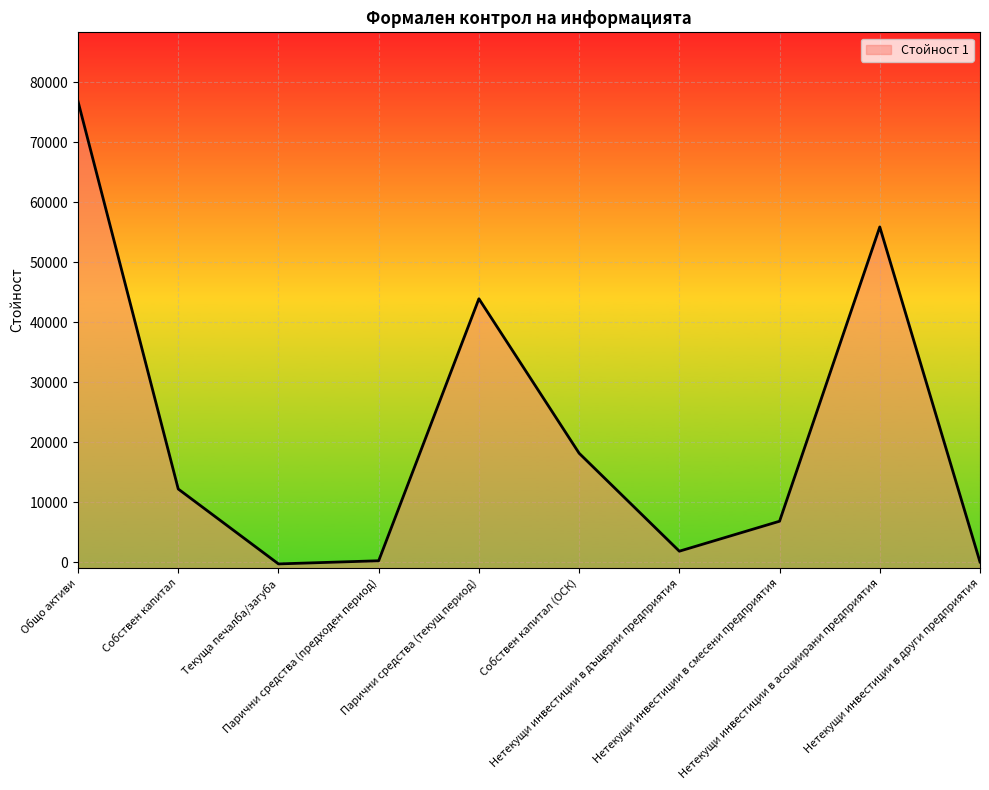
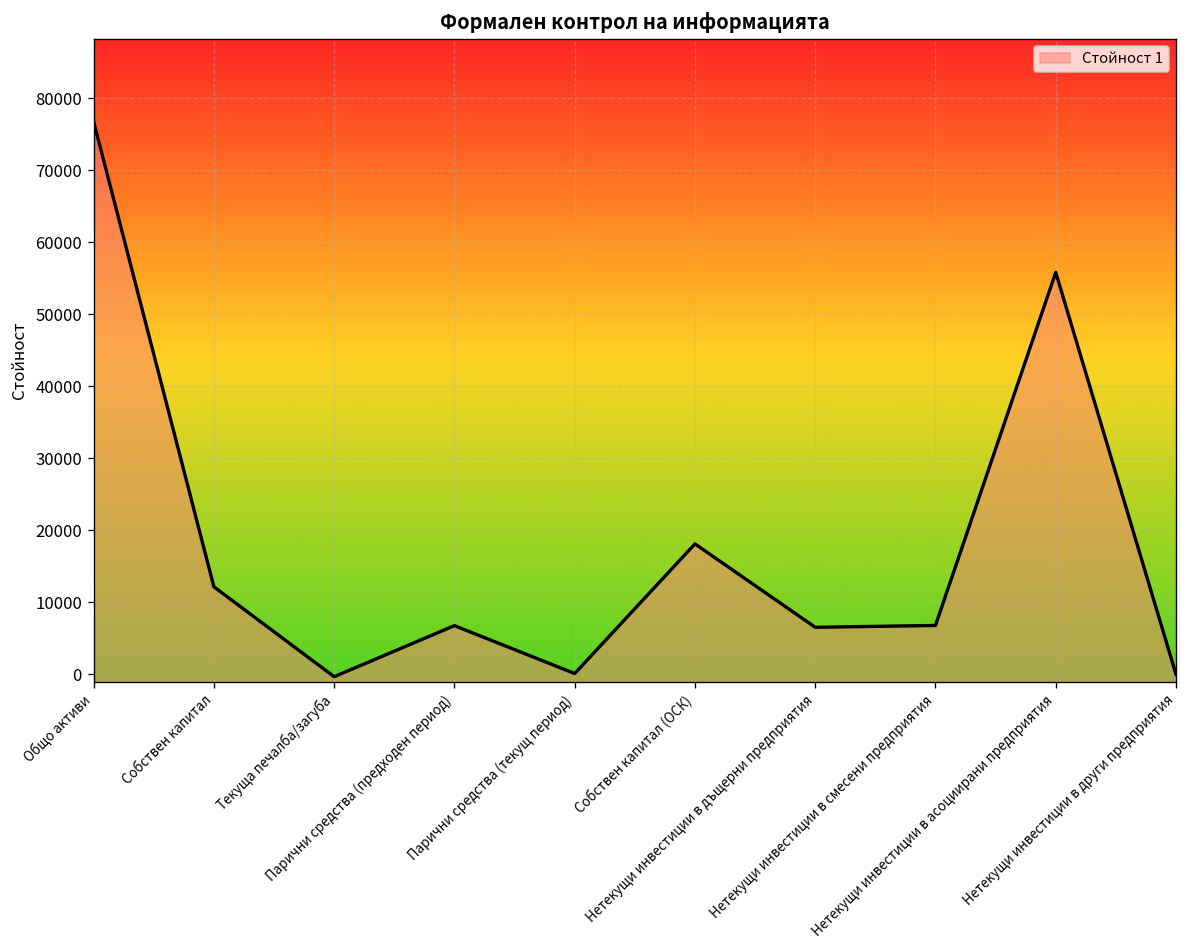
Парични средства (предходен период): 0 -> 7000
Парични средства (текущ период): 44000 -> 0
Нетекущи инвестиции в дъщерни предприятия: 2000 -> 7000
